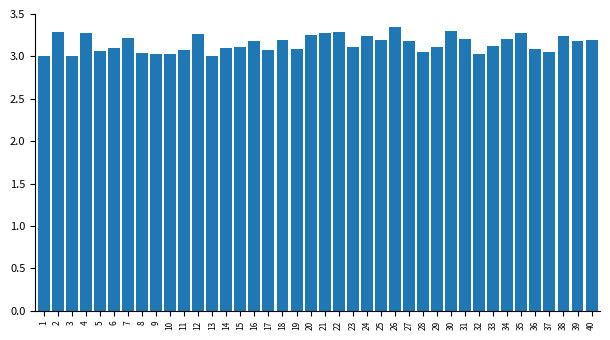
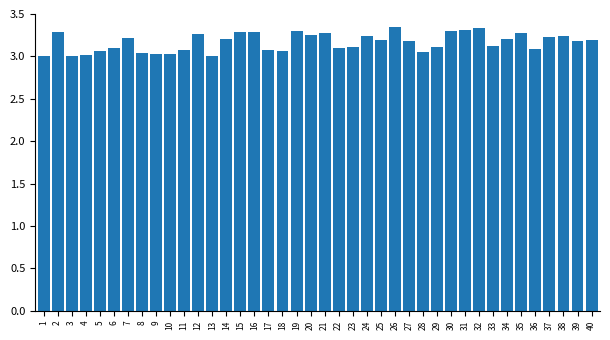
4: 3.3 -> 3.0
14: 3.1 -> 3.2
15: 3.1 -> 3.3
16: 3.2 -> 3.3
18: 3.2 -> 3.1
19: 3.1 -> 3.3
22: 3.3 -> 3.1
31: 3.2 -> 3.3
32: 3.0 -> 3.3
37: 3.1 -> 3.2
